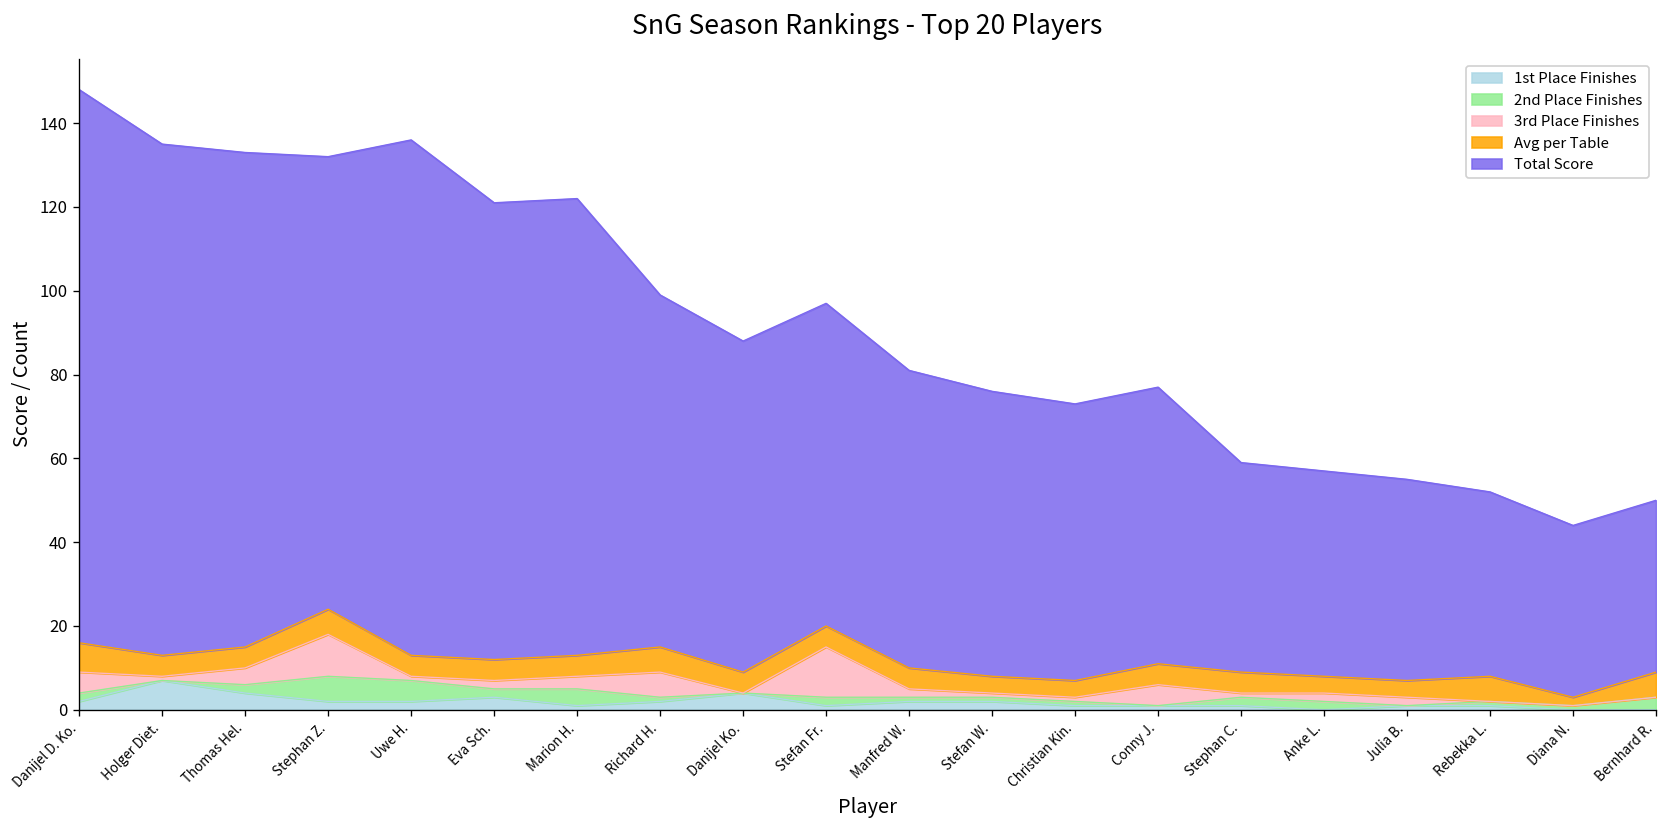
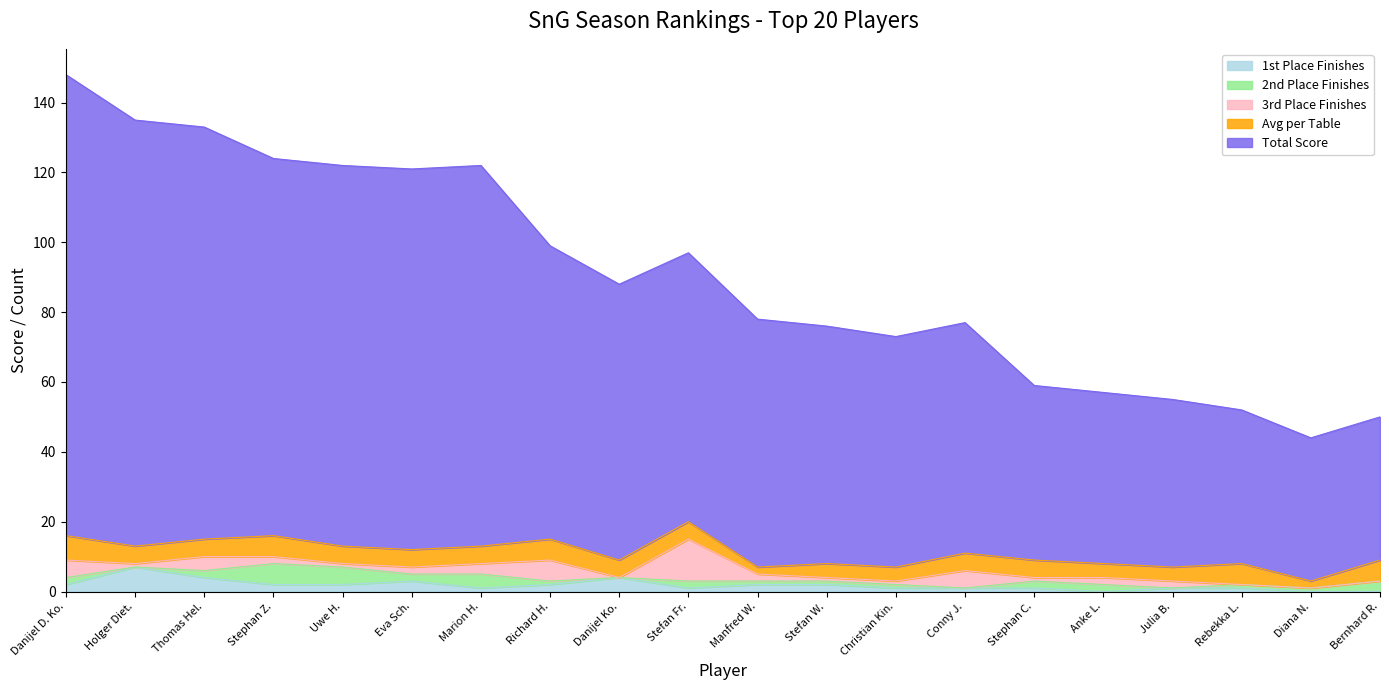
3rd Place Finishes, Stephan Z.: 10 -> 2
Total Score, Uwe H.: 123 -> 109
Avg per Table, Manfred W.: 5 -> 2
